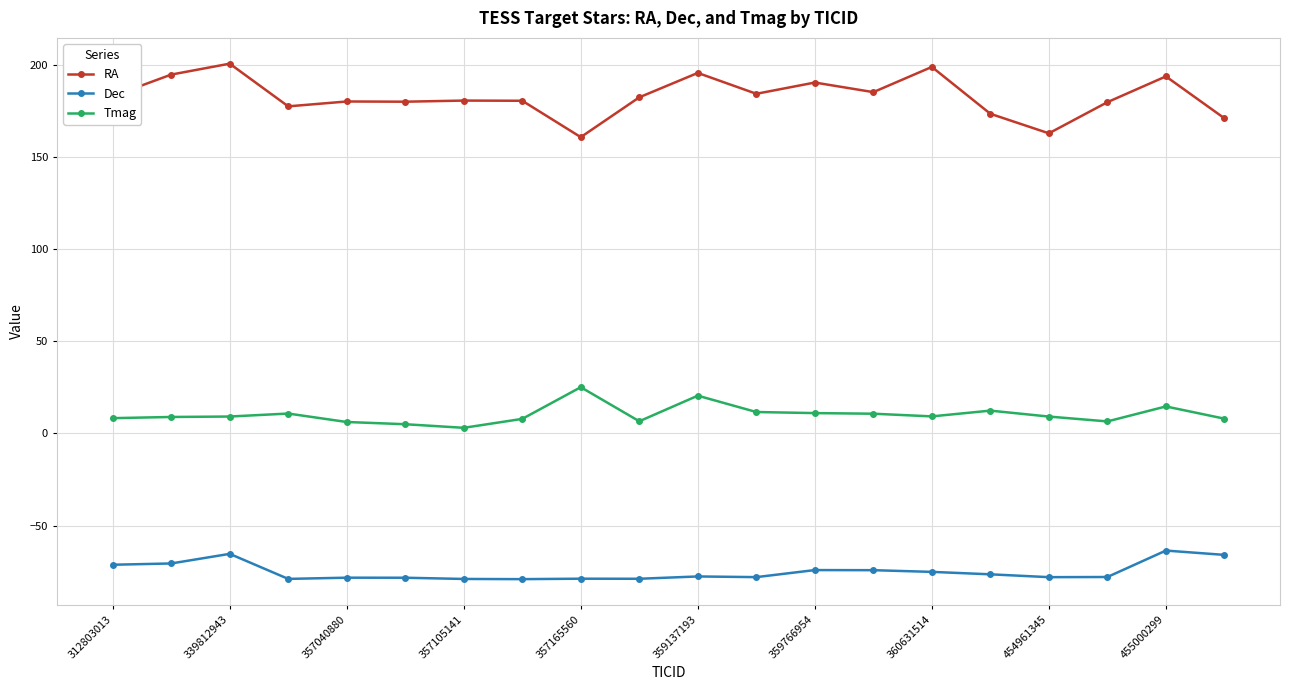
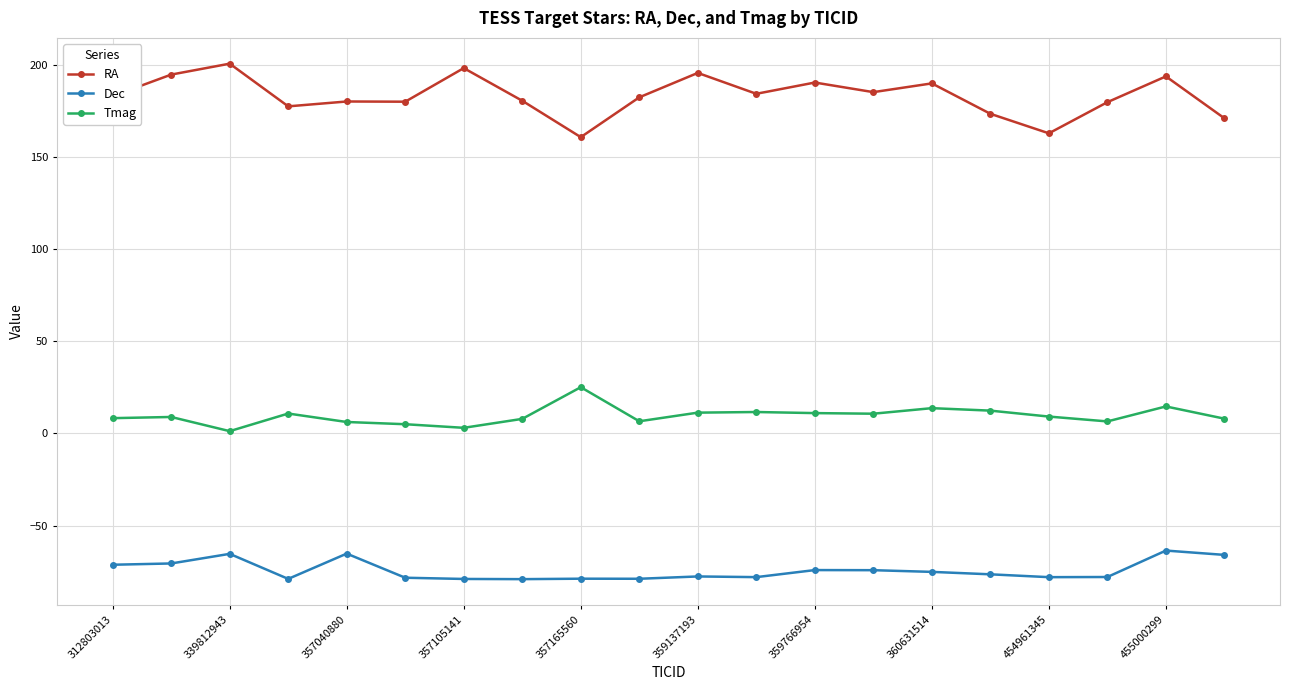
Tmag, 339812943: 9 -> 1
Dec, 357040880: -78 -> -65
RA, 357105141: 181 -> 198
Tmag, 359137193: 21 -> 11
RA, 360631514: 199 -> 190
Tmag, 360631514: 9 -> 14
